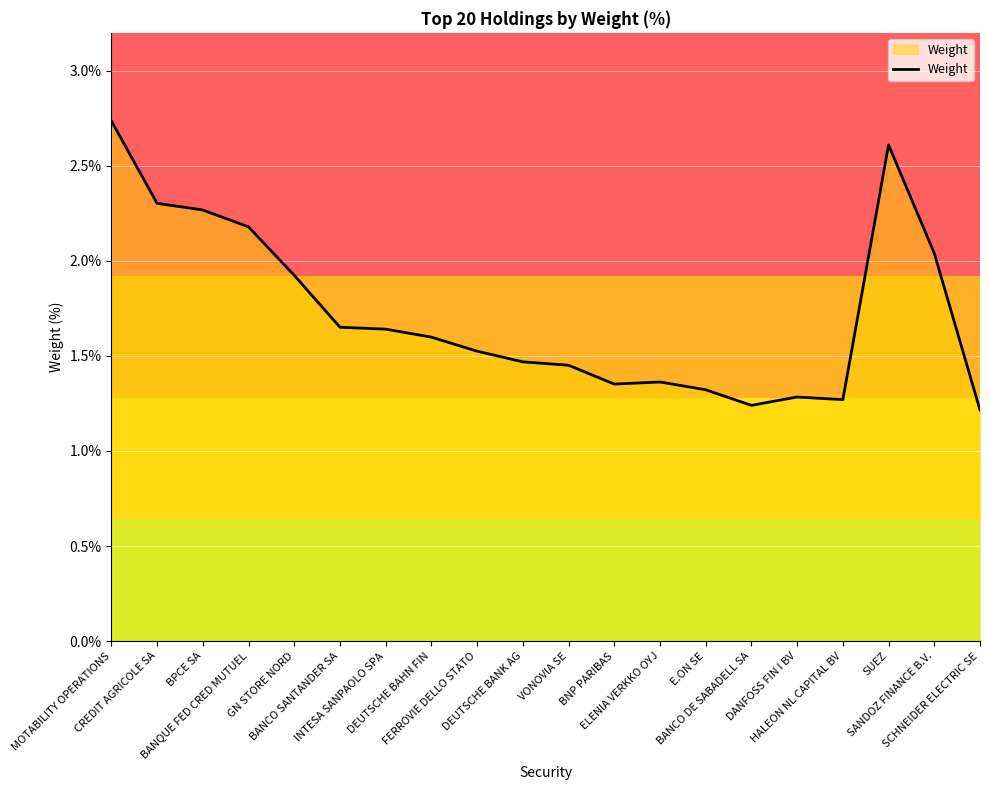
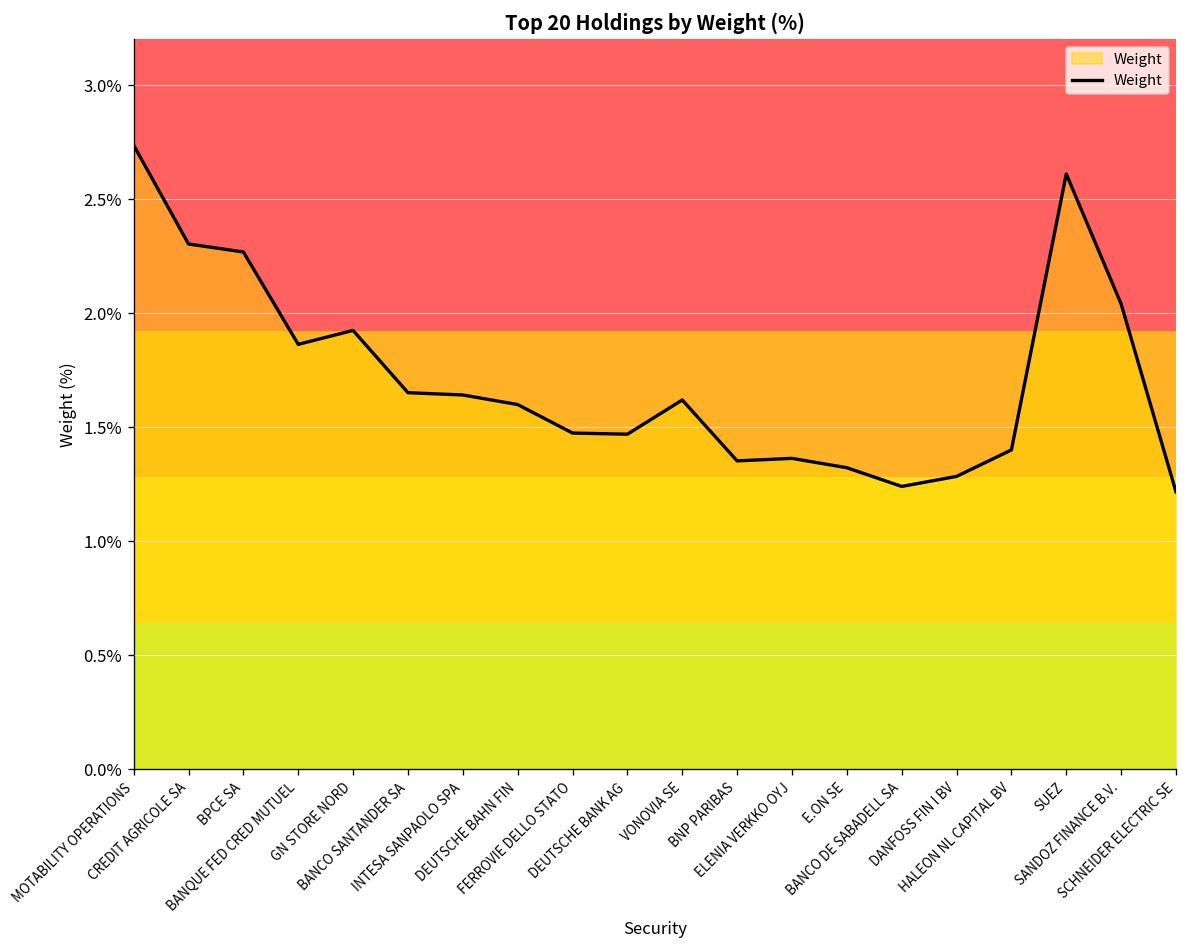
BANQUE FED CRED MUTUEL: 2.18% -> 1.86%
FERROVIE DELLO STATO: 1.53% -> 1.47%
VONOVIA SE: 1.45% -> 1.62%
HALEON NL CAPITAL BV: 1.27% -> 1.40%
